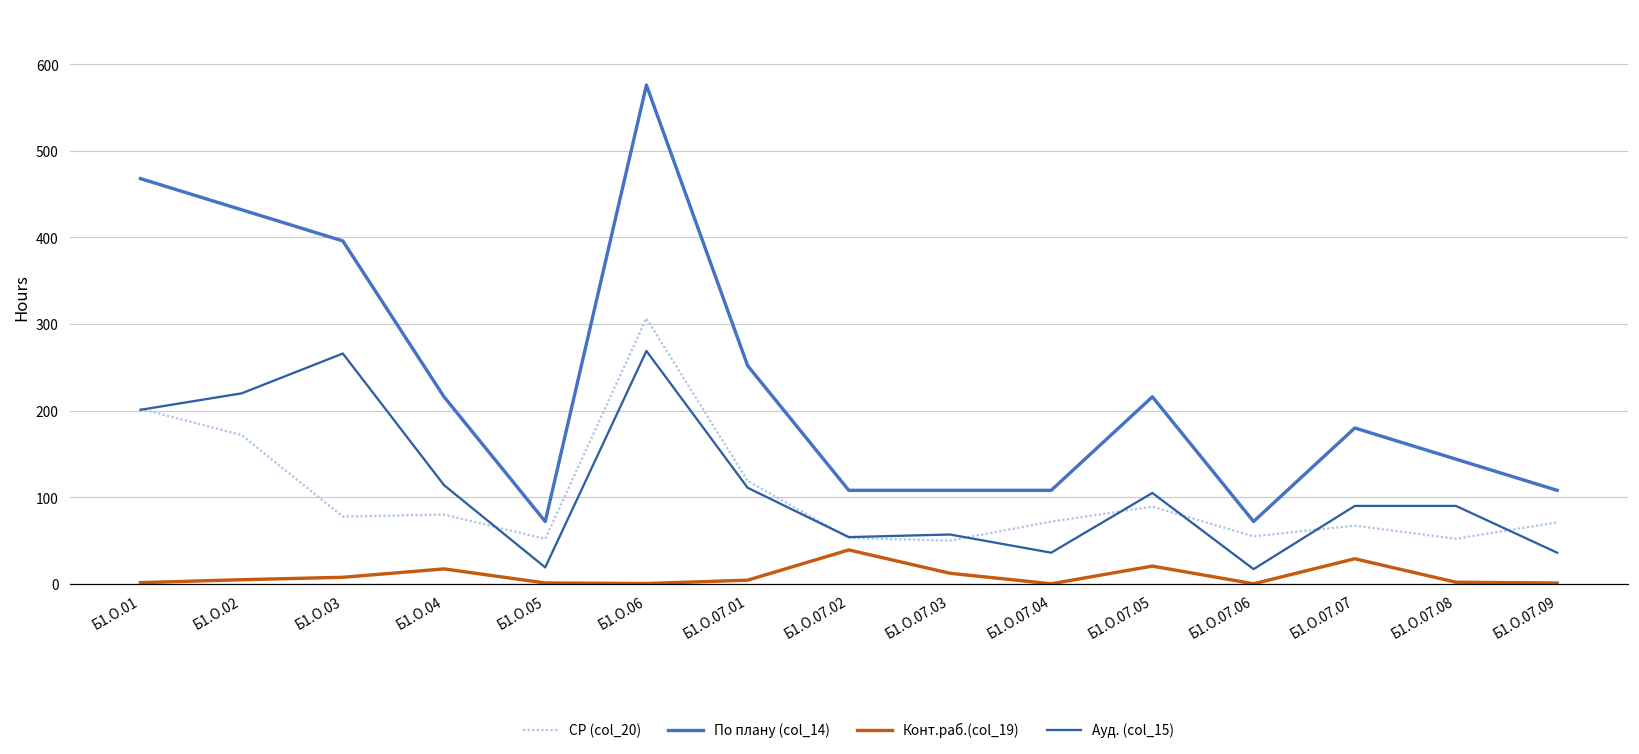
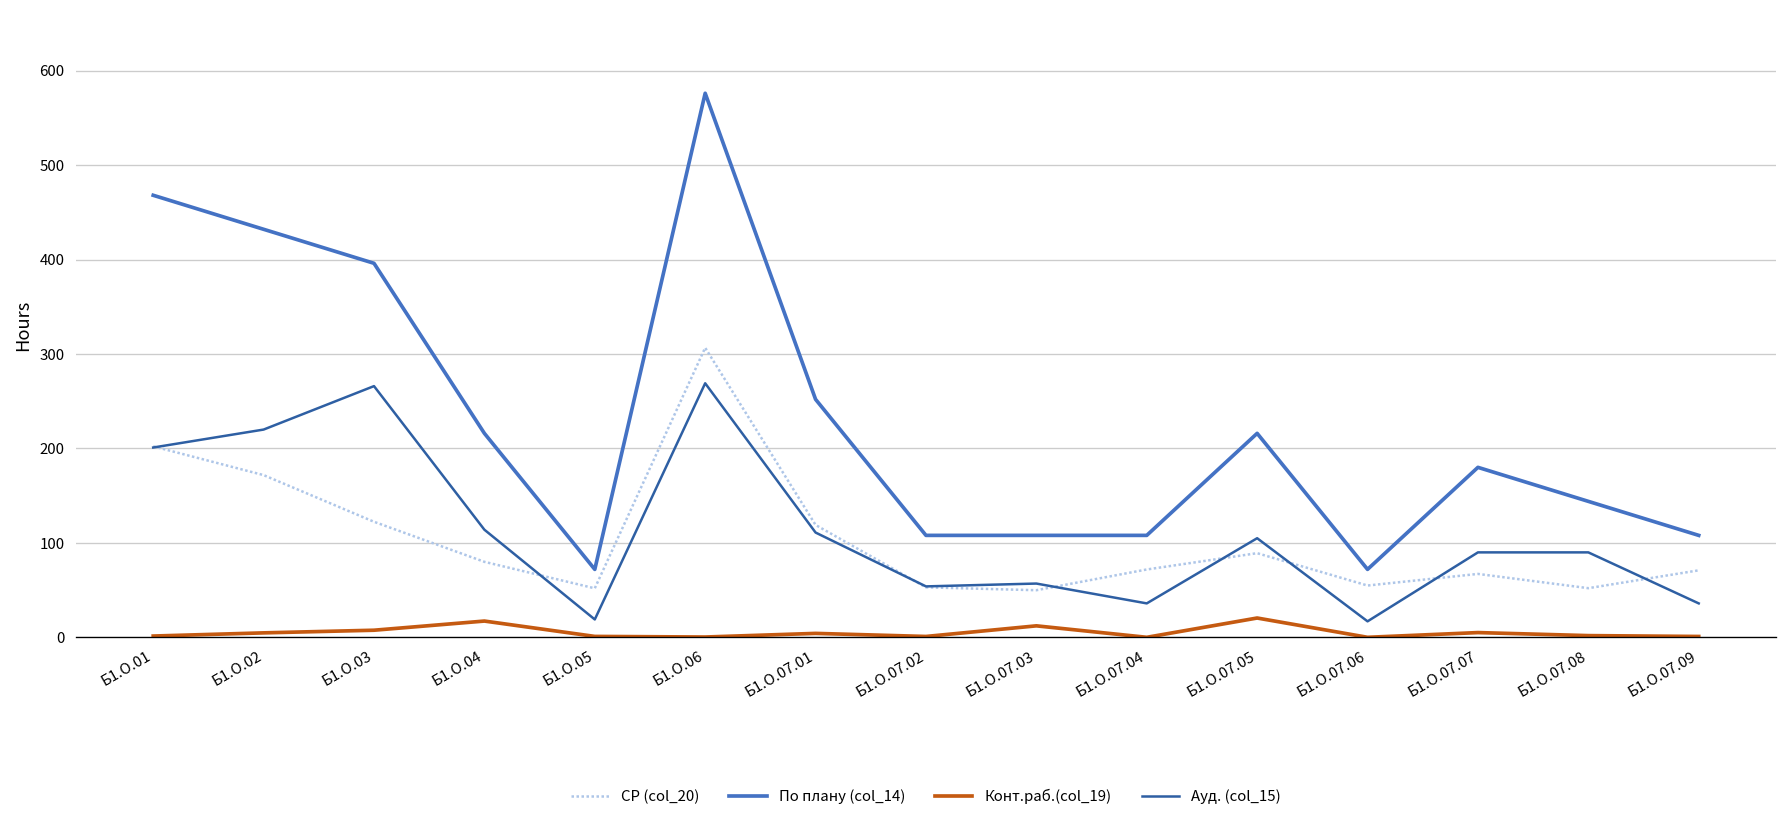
СР (col_20), Б1.О.03: 80 -> 120
Конт.раб.(col_19), Б1.О.07.02: 40 -> 0
Конт.раб.(col_19), Б1.О.07.07: 30 -> 10
